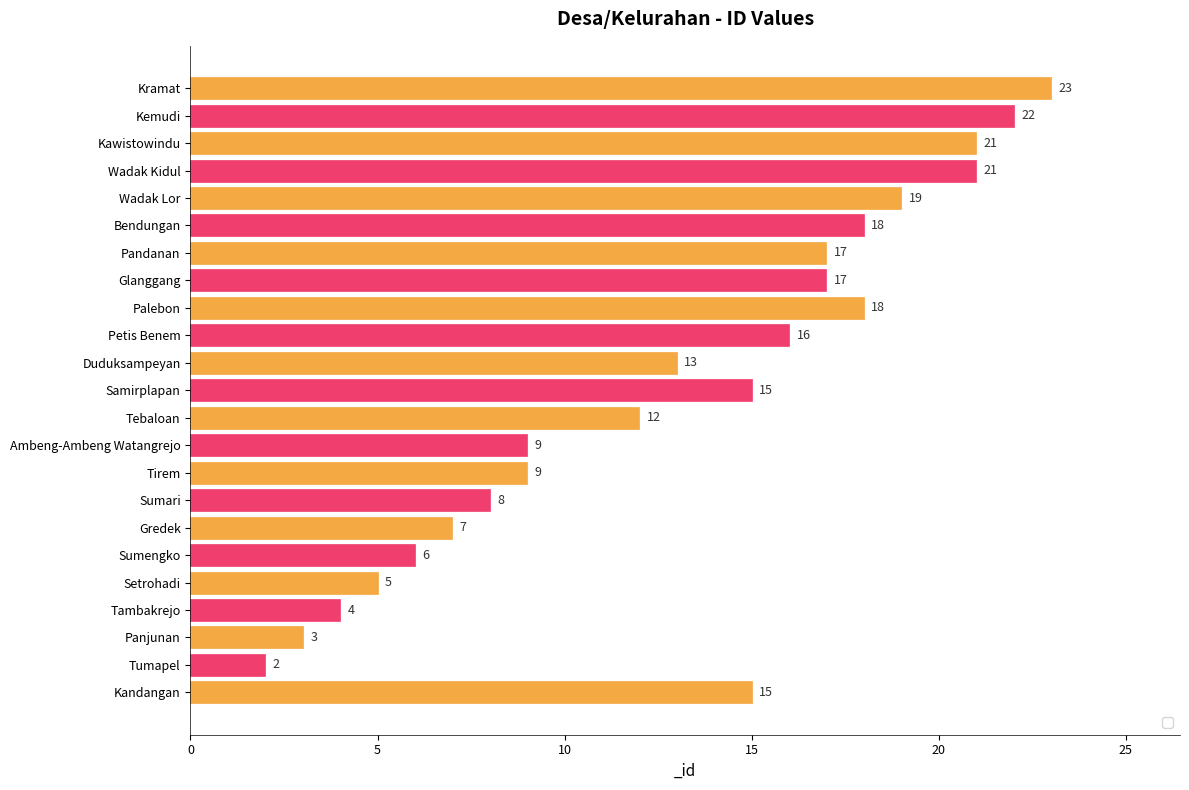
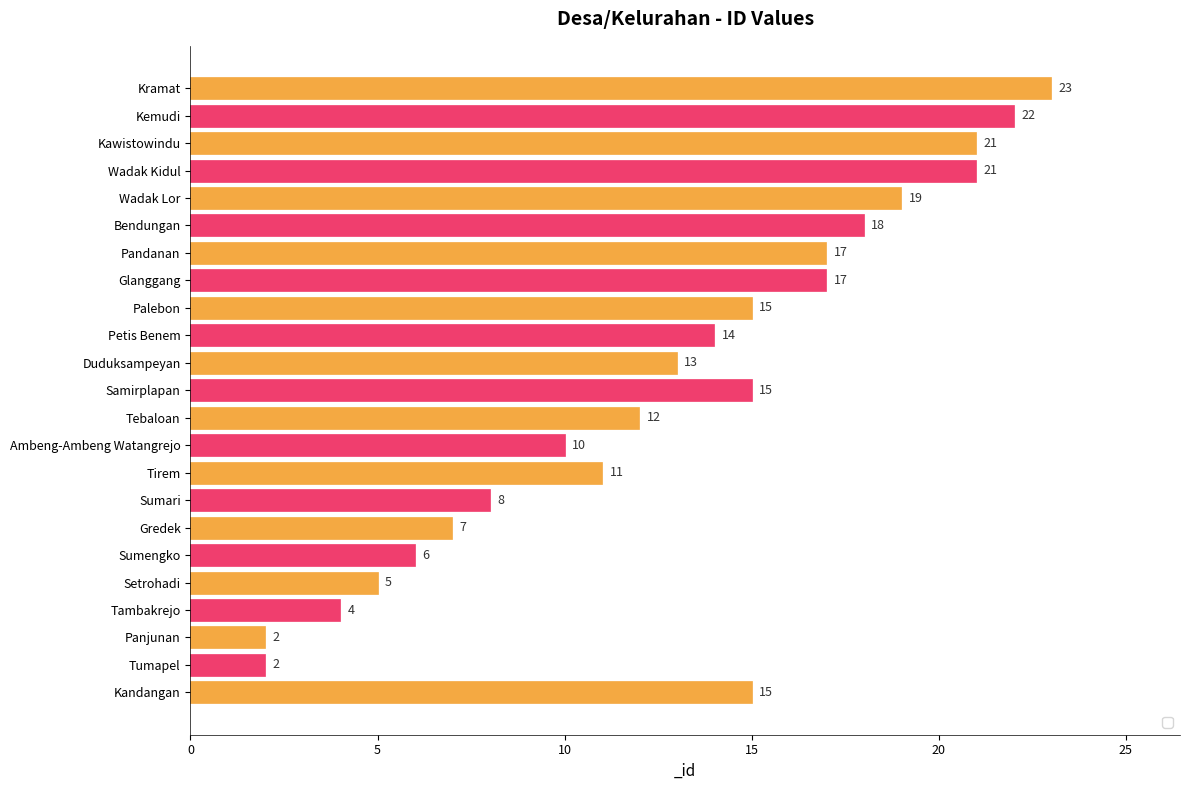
Palebon: 18 -> 15
Petis Benem: 16 -> 14
Ambeng-Ambeng Watangrejo: 9 -> 10
Tirem: 9 -> 11
Panjunan: 3 -> 2
